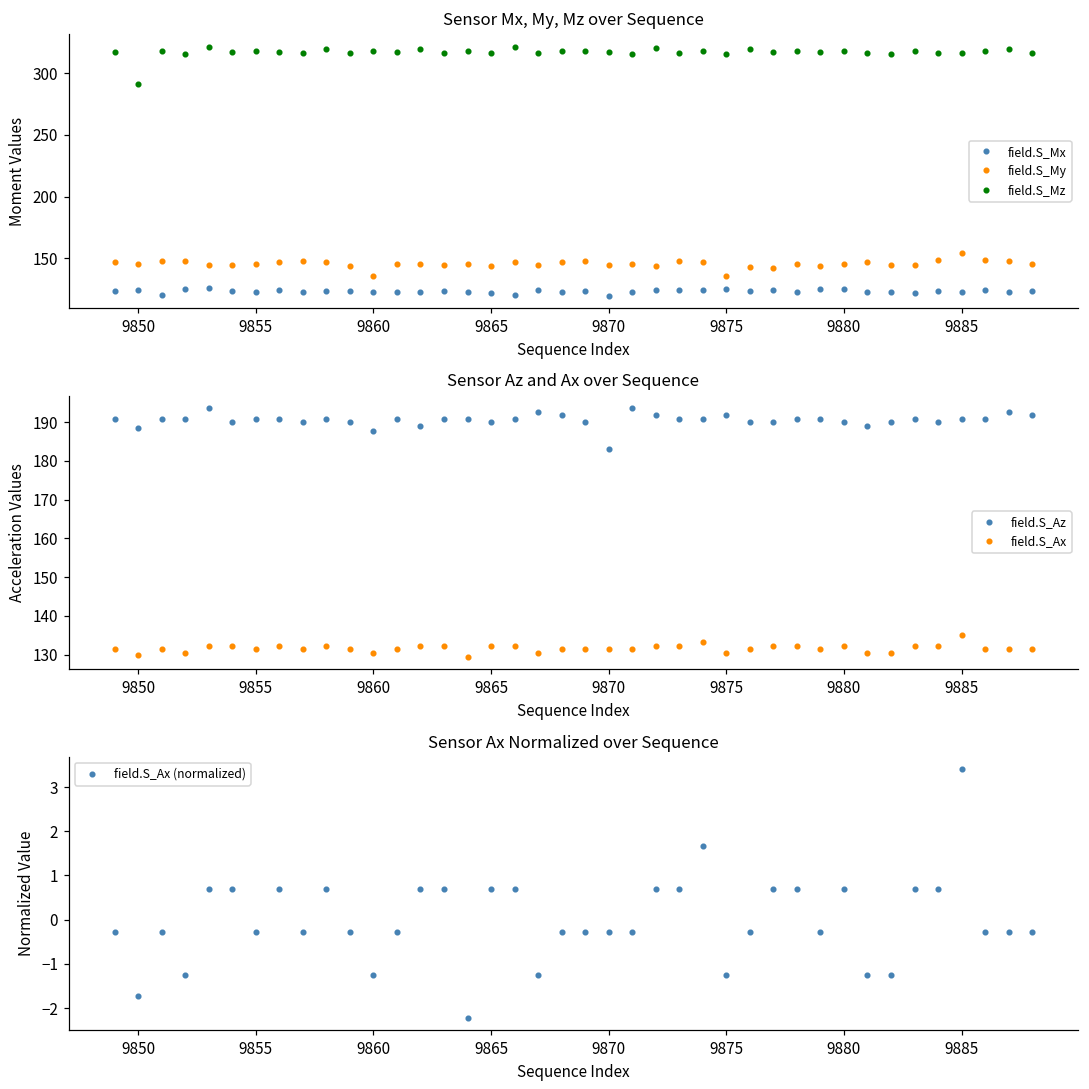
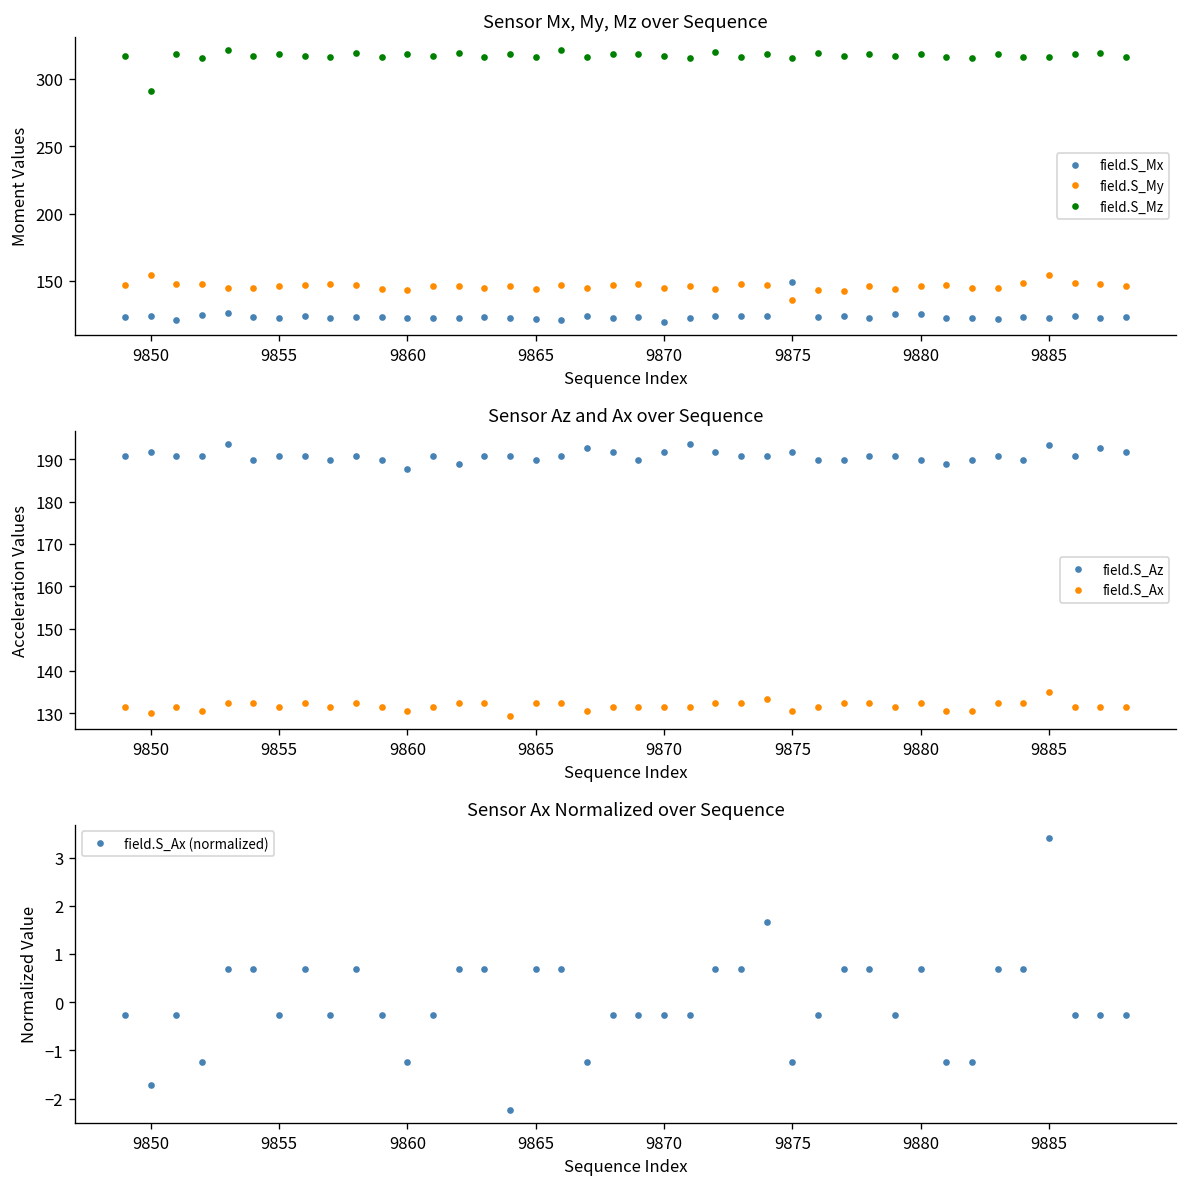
Sensor Mx, My, Mz over Sequence, field.S_My, 9850: 146 -> 155
Sensor Mx, My, Mz over Sequence, field.S_My, 9860: 136 -> 143
Sensor Mx, My, Mz over Sequence, field.S_Mx, 9875: 125 -> 149
Sensor Az and Ax over Sequence, field.S_Az, 9850: 188 -> 192
Sensor Az and Ax over Sequence, field.S_Az, 9870: 183 -> 192
Sensor Az and Ax over Sequence, field.S_Az, 9885: 191 -> 193
